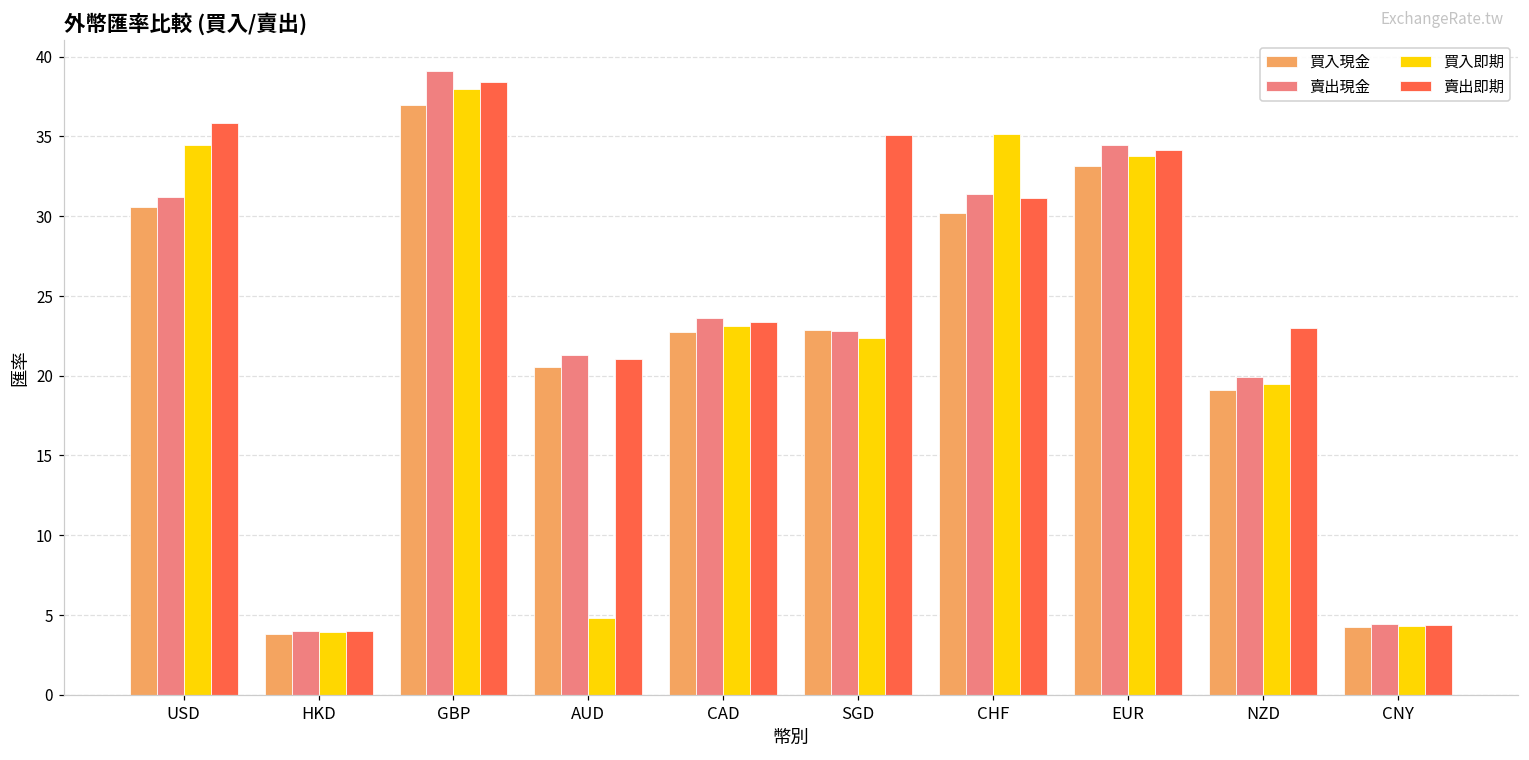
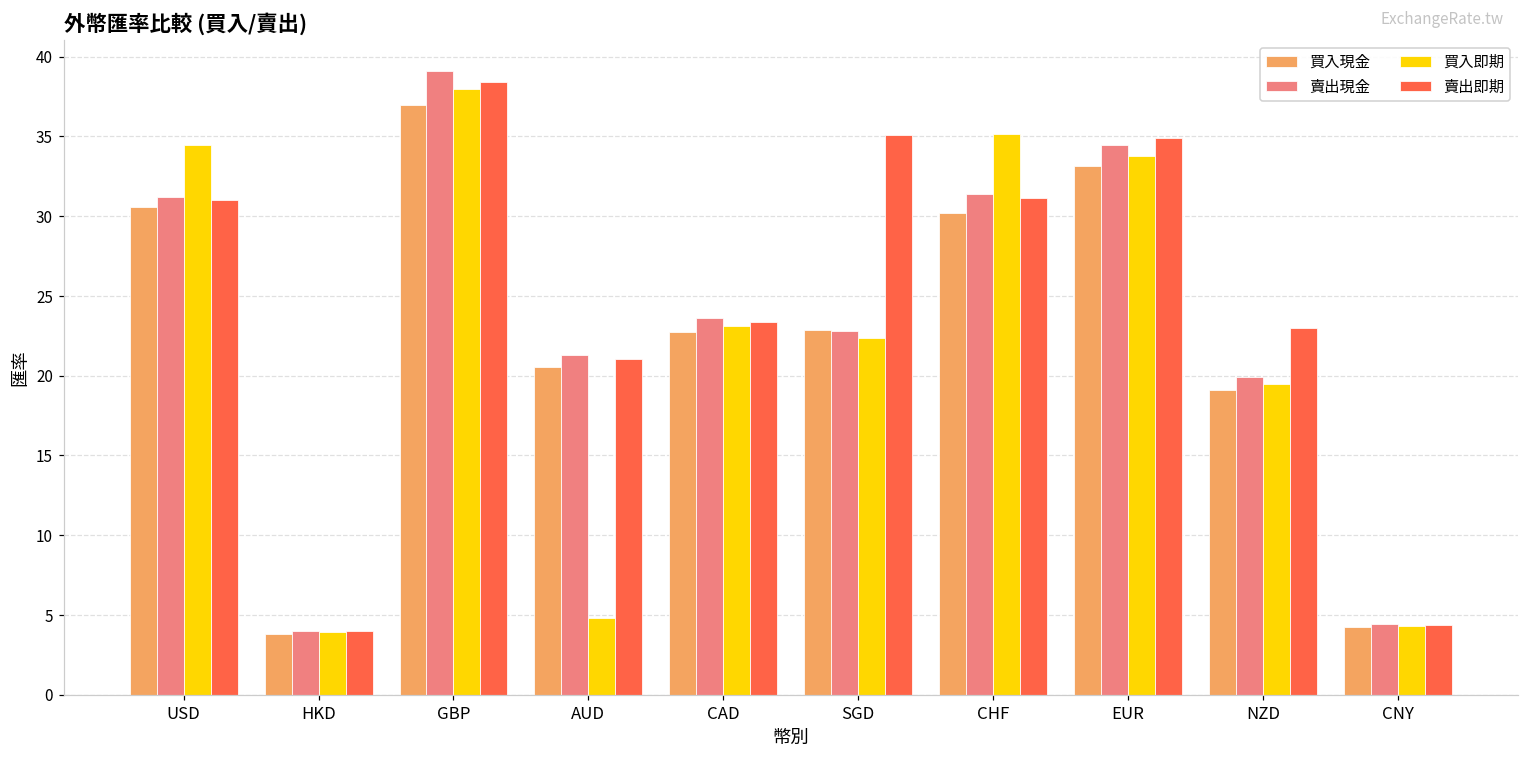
賣出即期, USD: 35.8 -> 31.0
賣出即期, EUR: 34.2 -> 34.9
